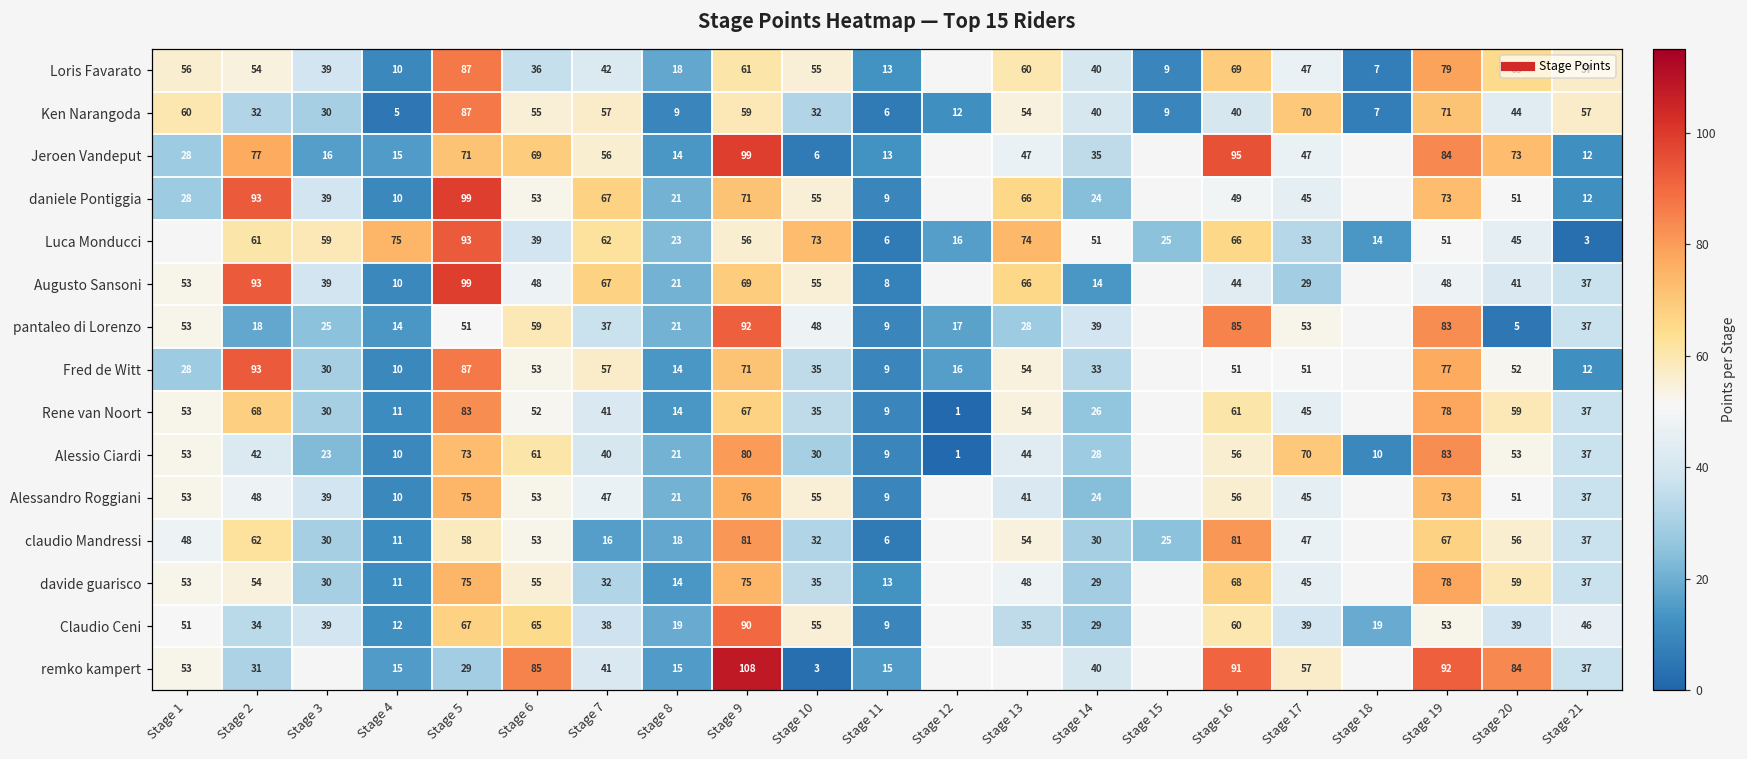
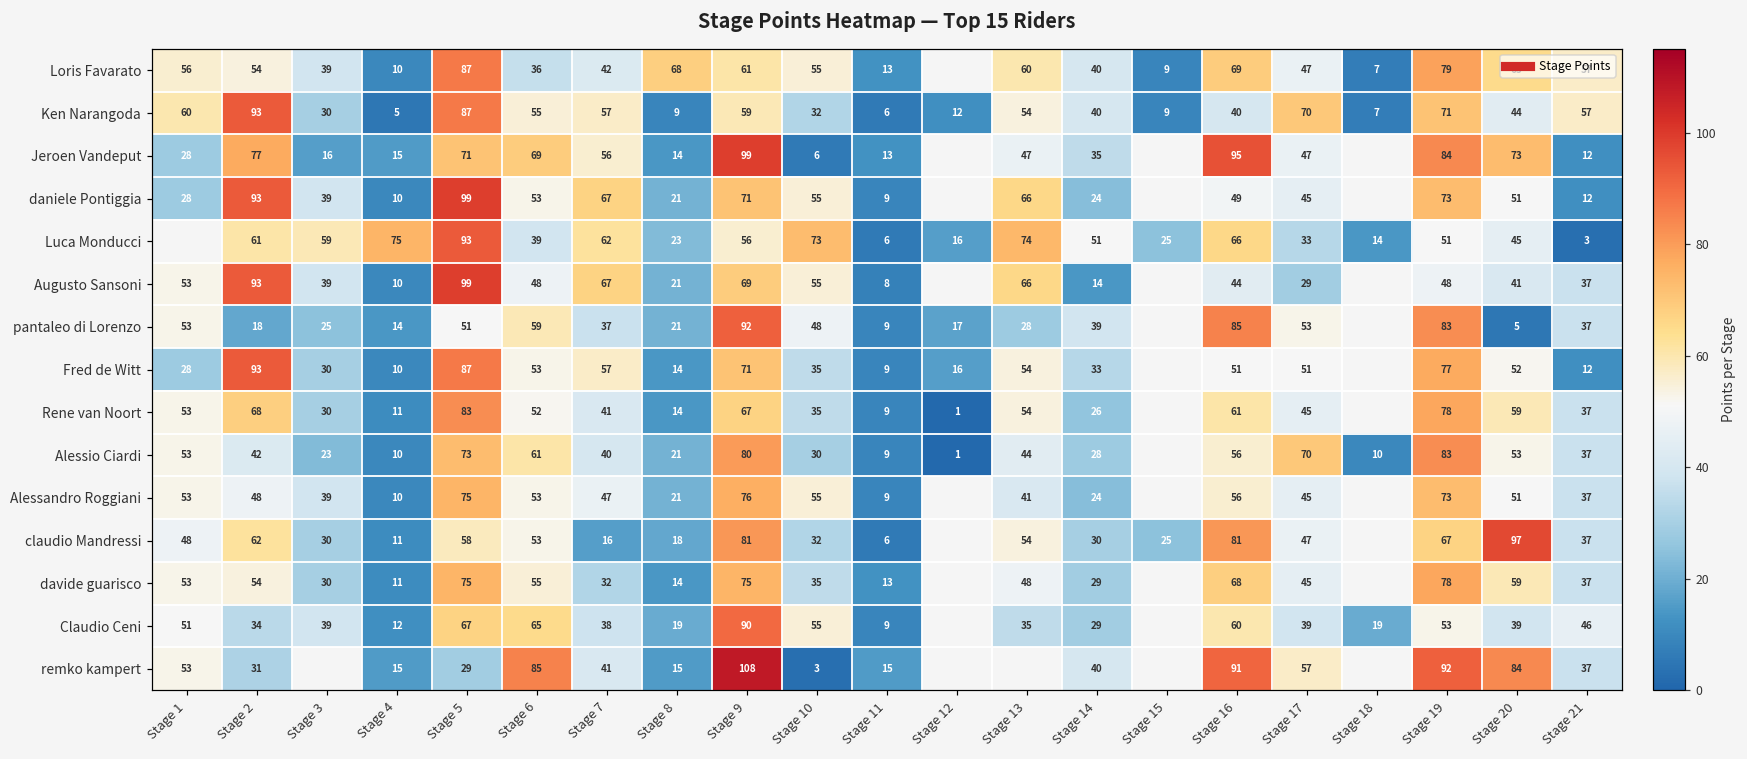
Loris Favarato, Stage 8: 18 -> 68
Ken Narangoda, Stage 2: 32 -> 93
claudio Mandressi, Stage 20: 56 -> 97
